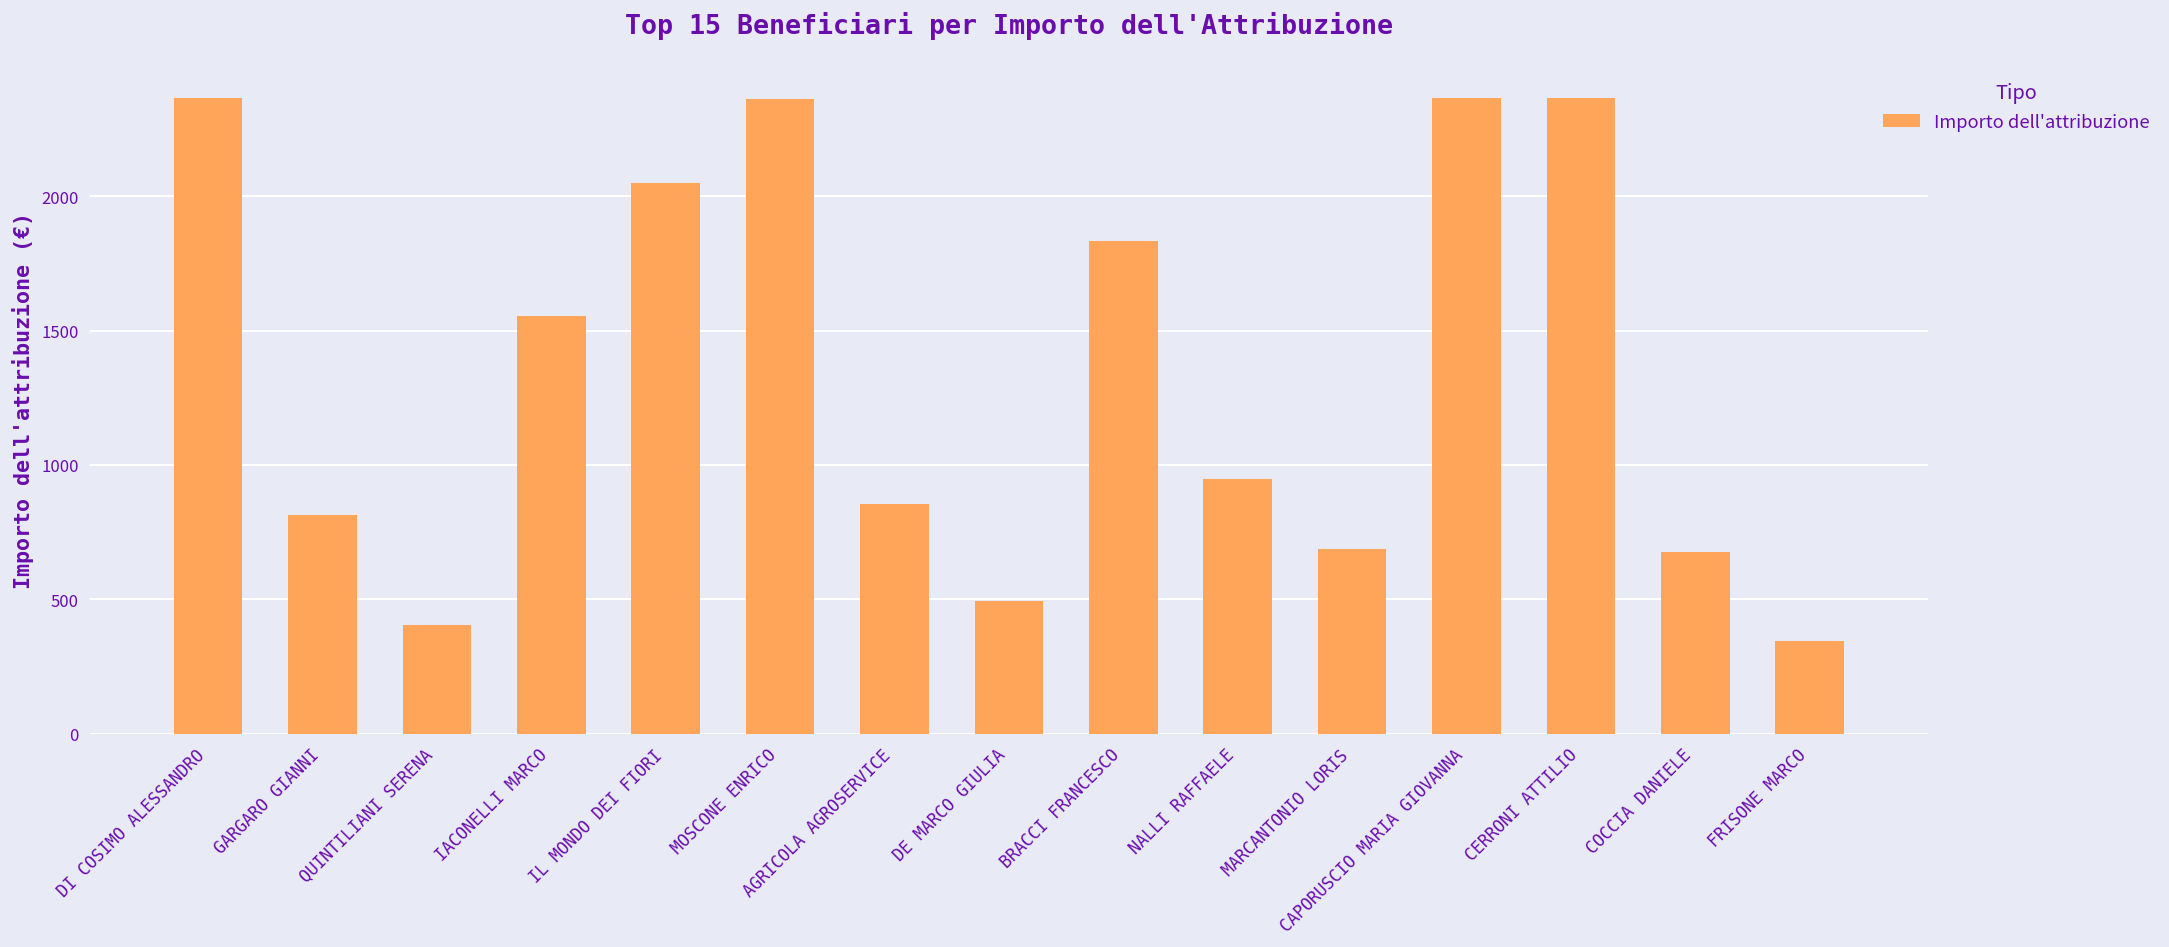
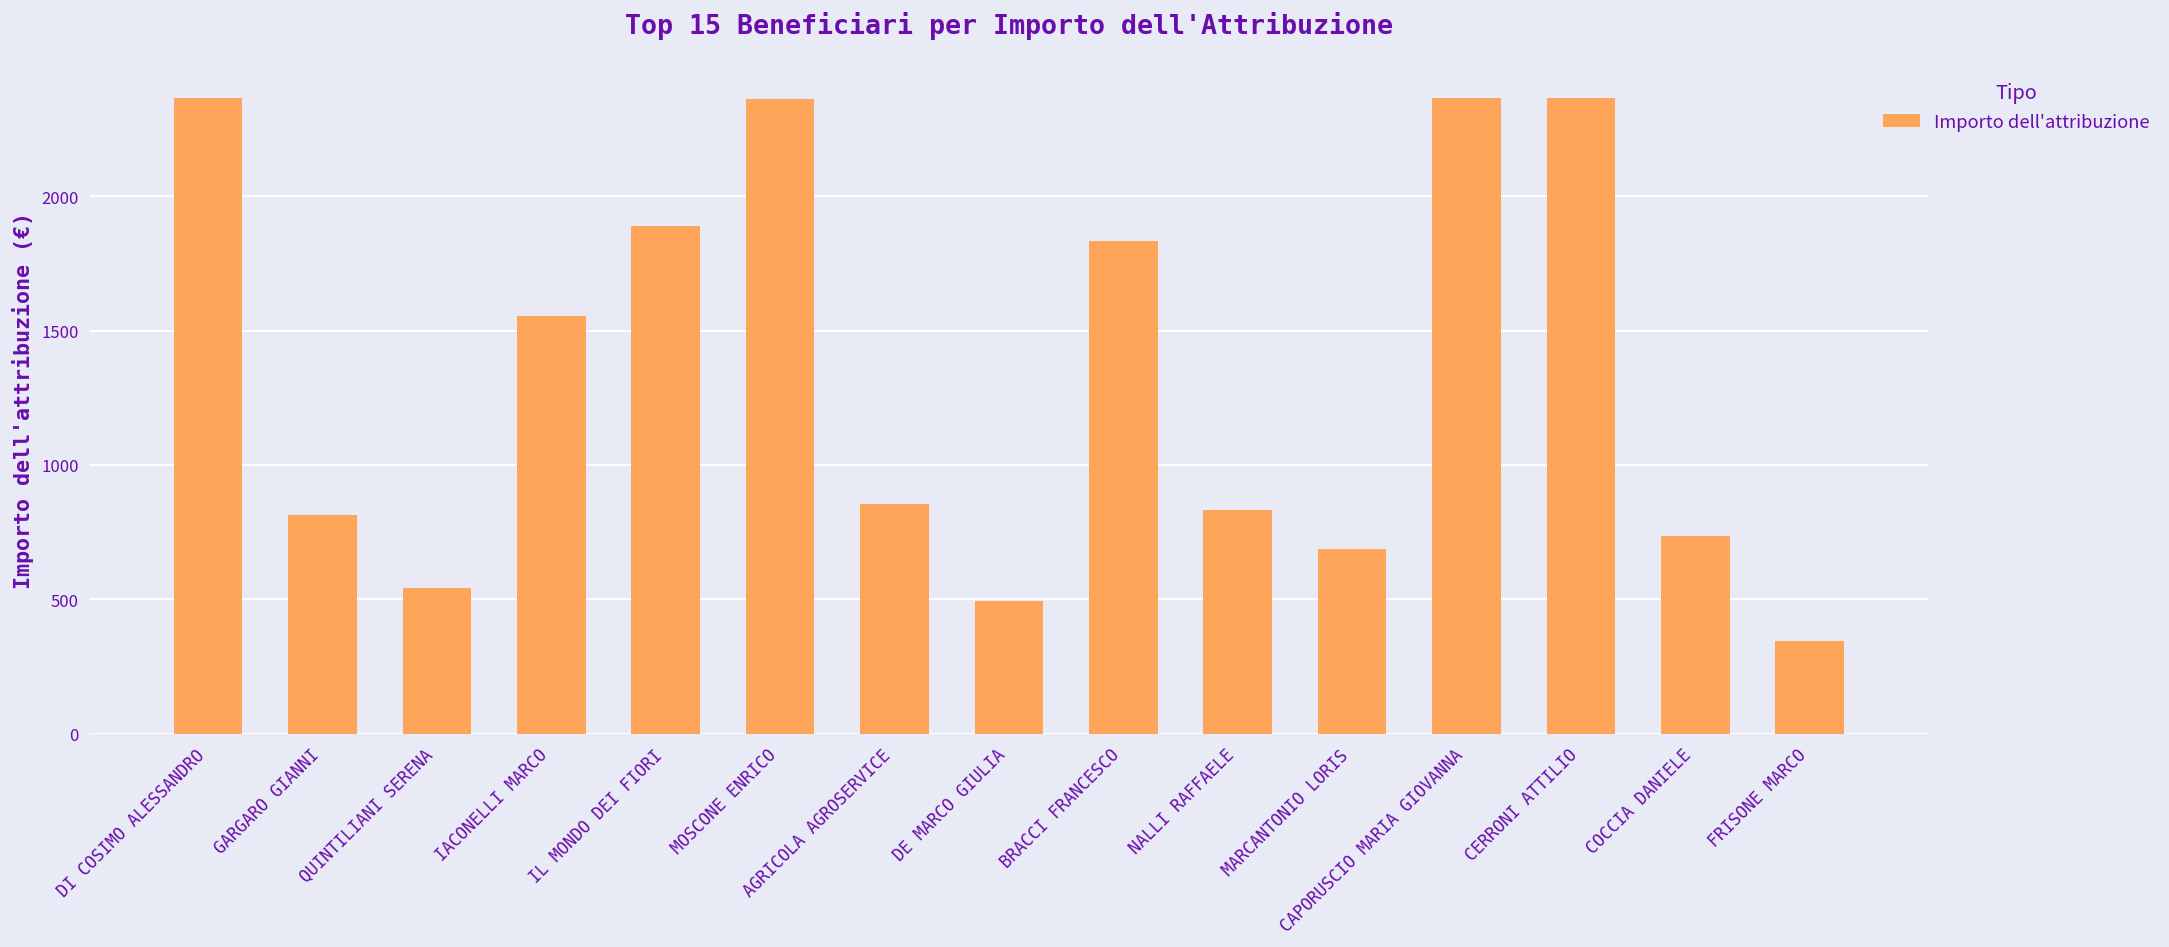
QUINTILIANI SERENA: 400 -> 540
IL MONDO DEI FIORI: 2050 -> 1890
NALLI RAFFAELE: 950 -> 830
COCCIA DANIELE: 680 -> 740
